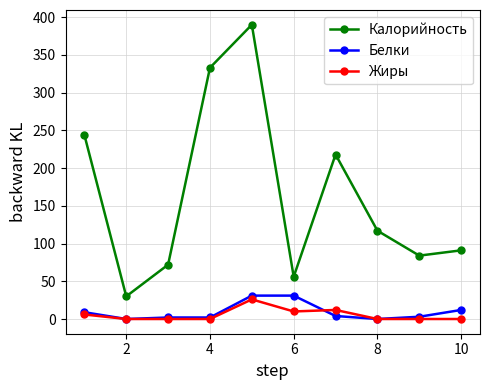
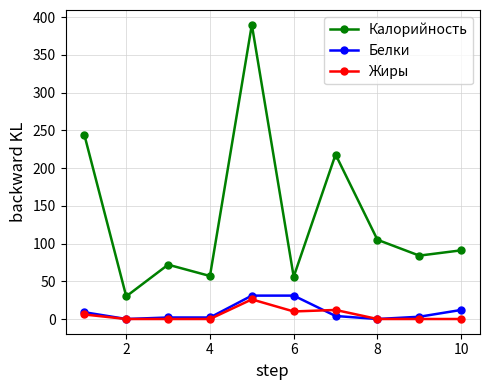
Калорийность, 4: 330 -> 60
Калорийность, 8: 120 -> 110
